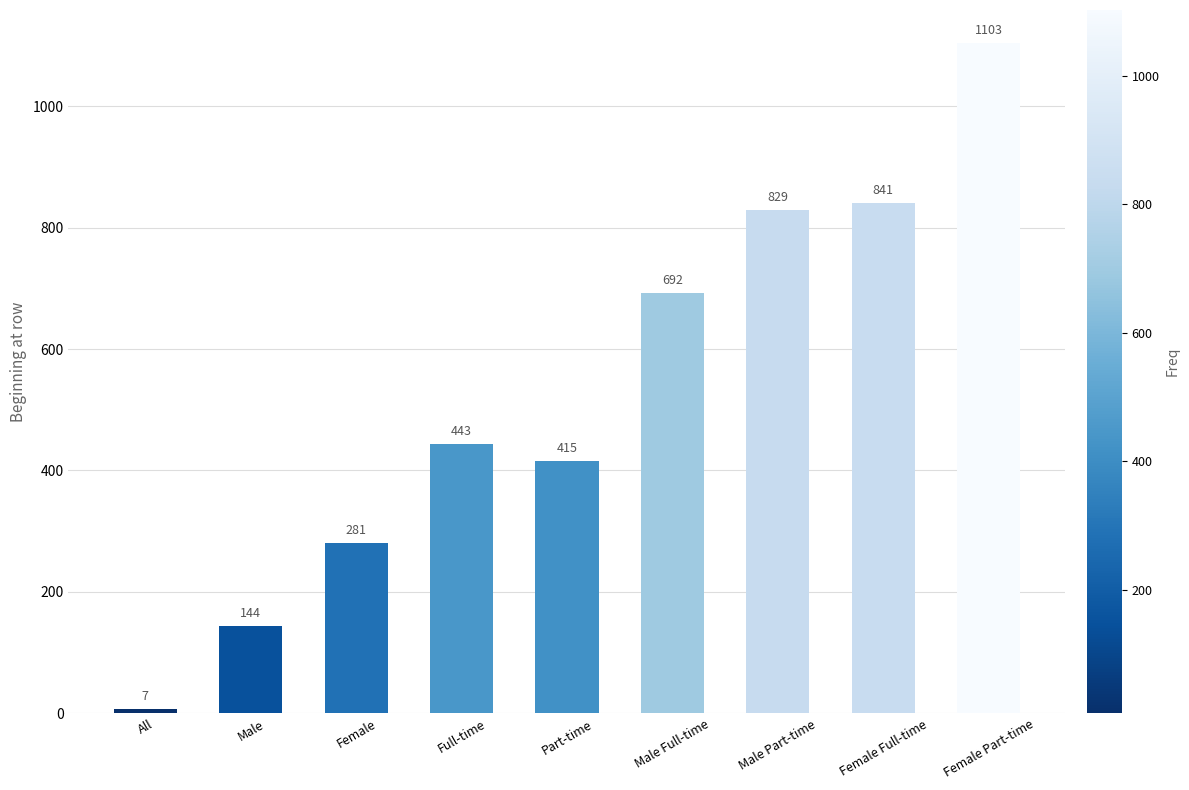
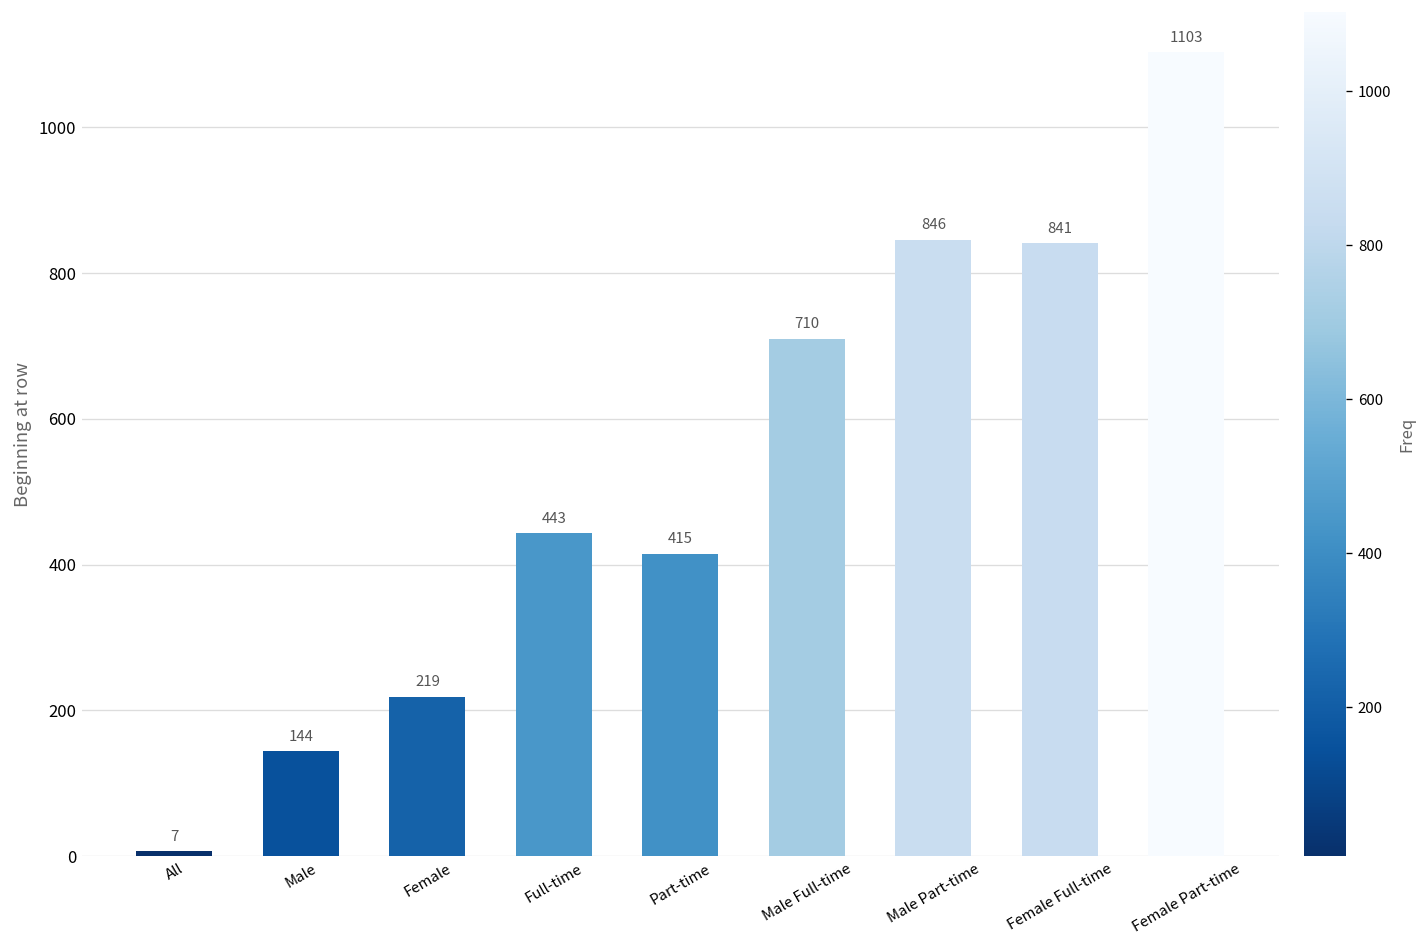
Female: 281 -> 219
Male Full-time: 692 -> 710
Male Part-time: 829 -> 846
